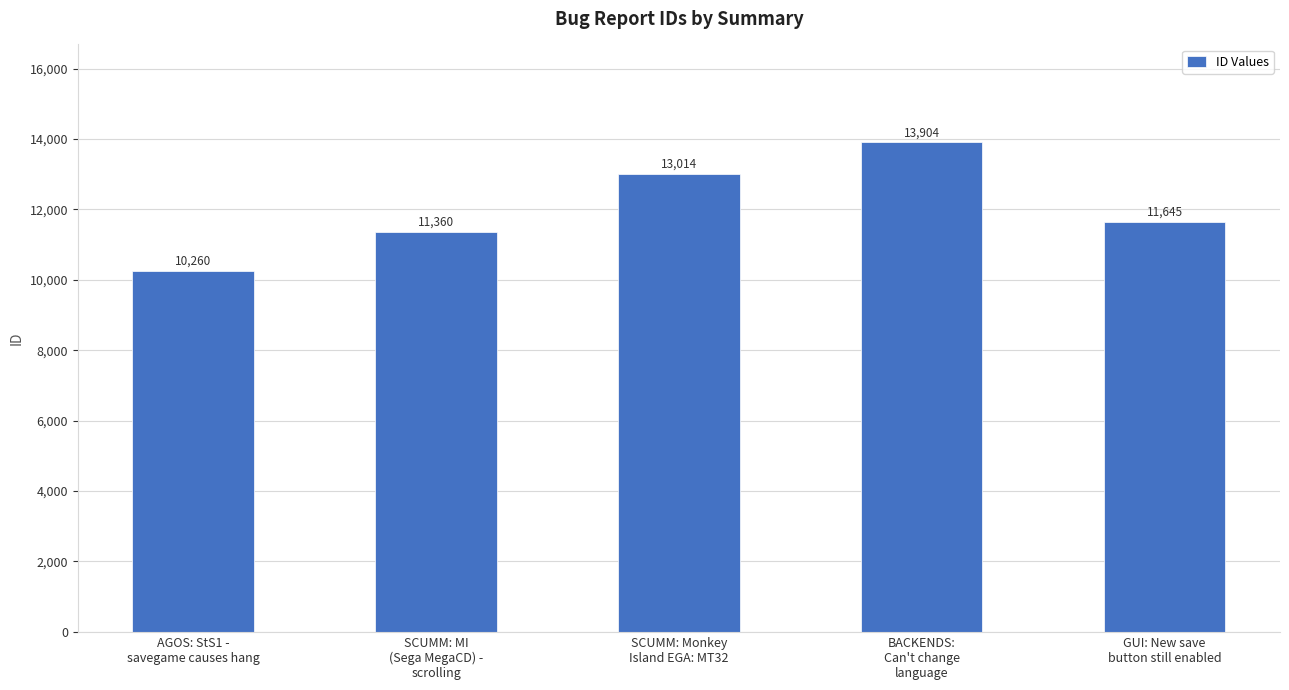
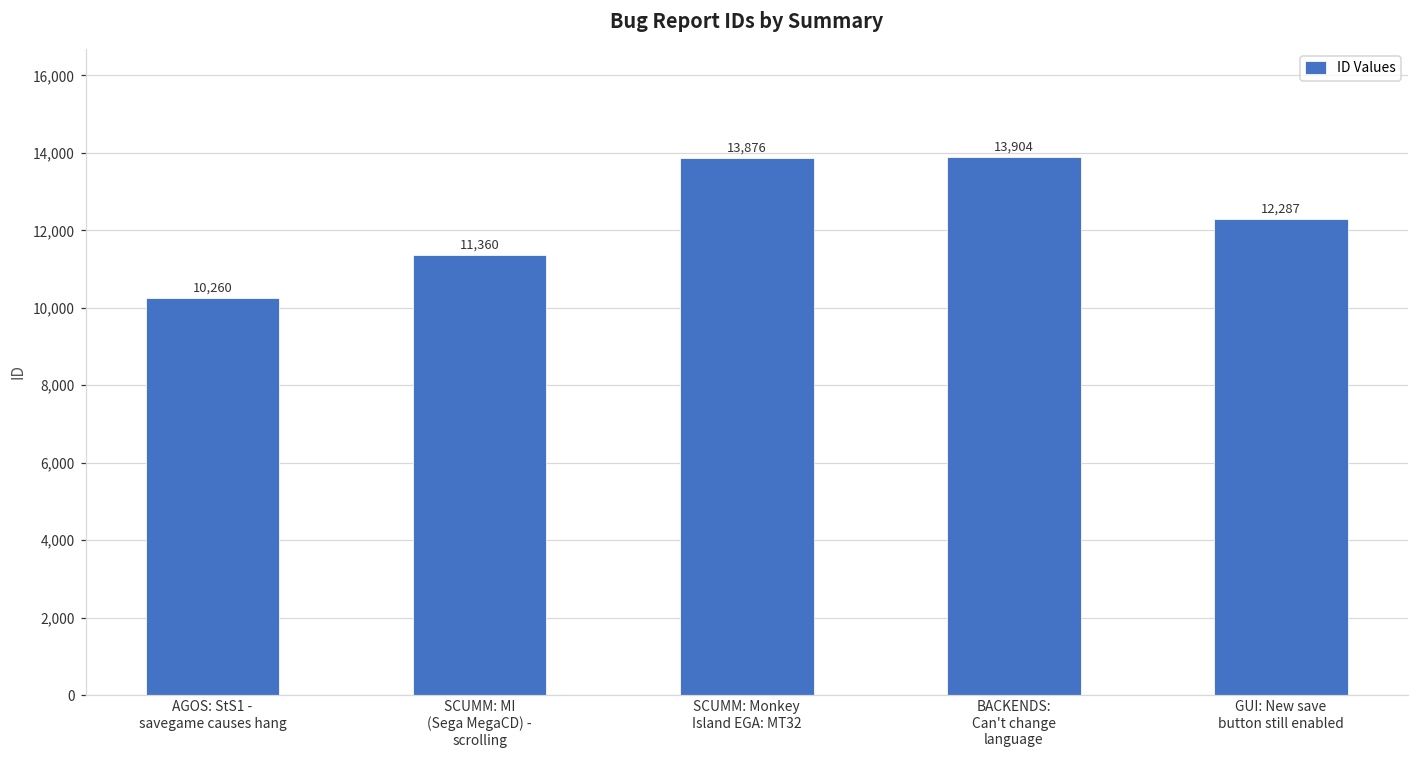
SCUMM: Monkey Island EGA: MT32: 13,014 -> 13,876
GUI: New save button still enabled: 11,645 -> 12,287
